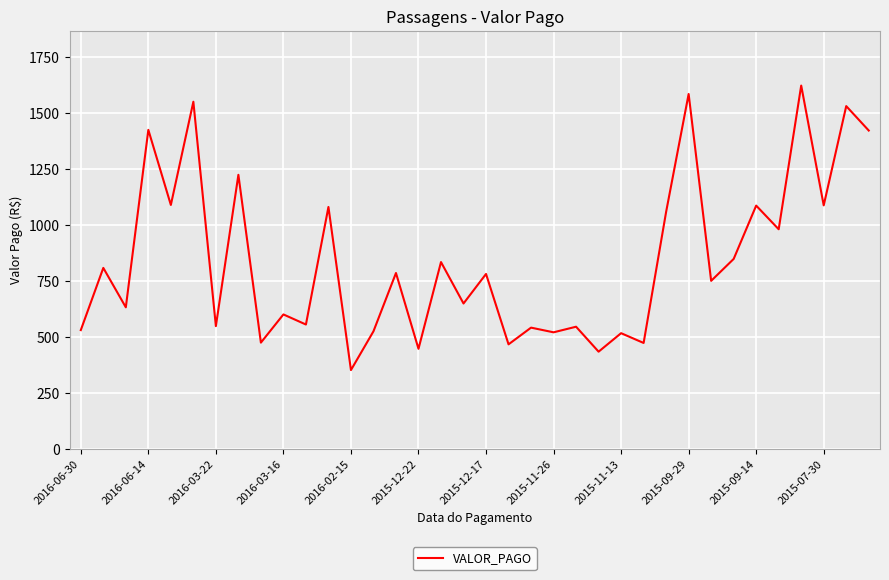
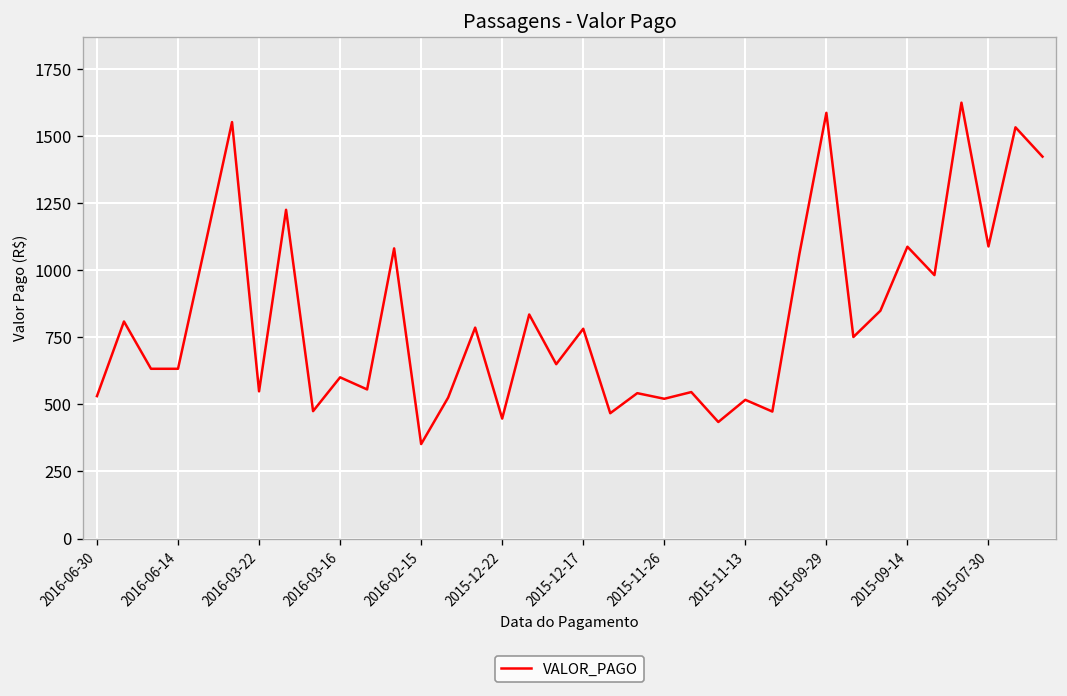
2016-06-14: 1430 -> 630
